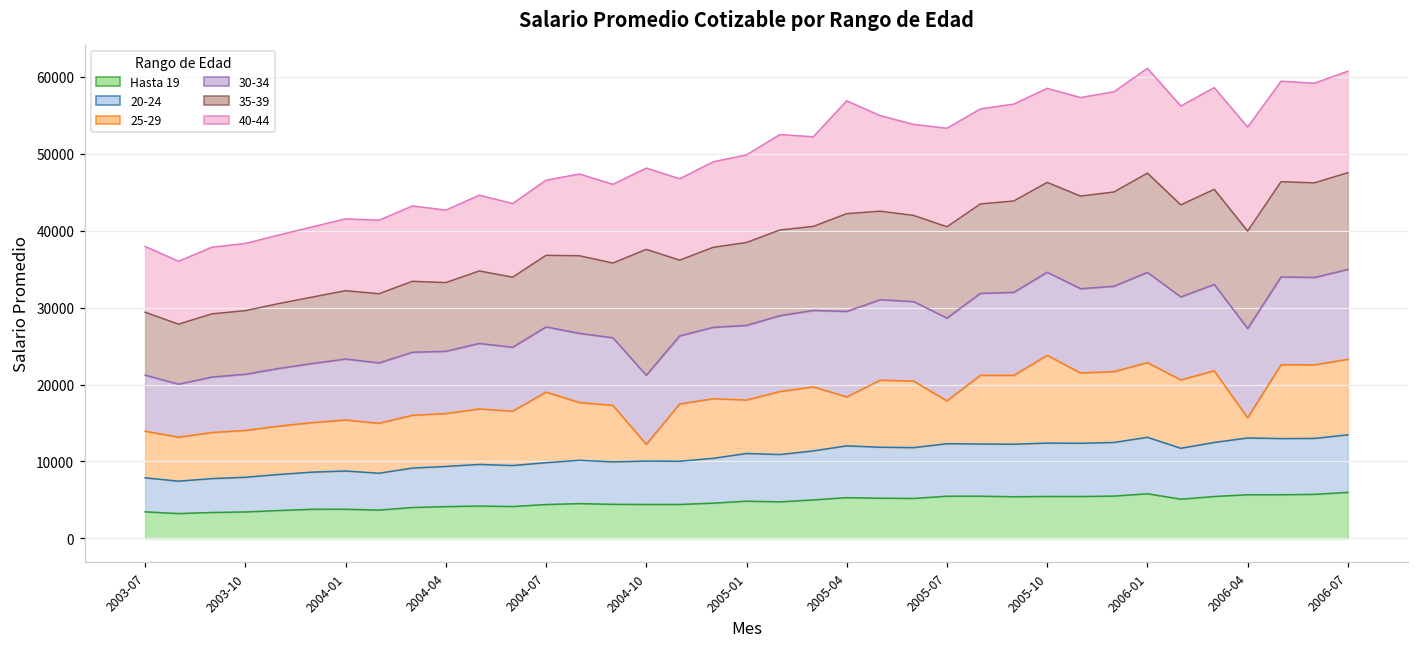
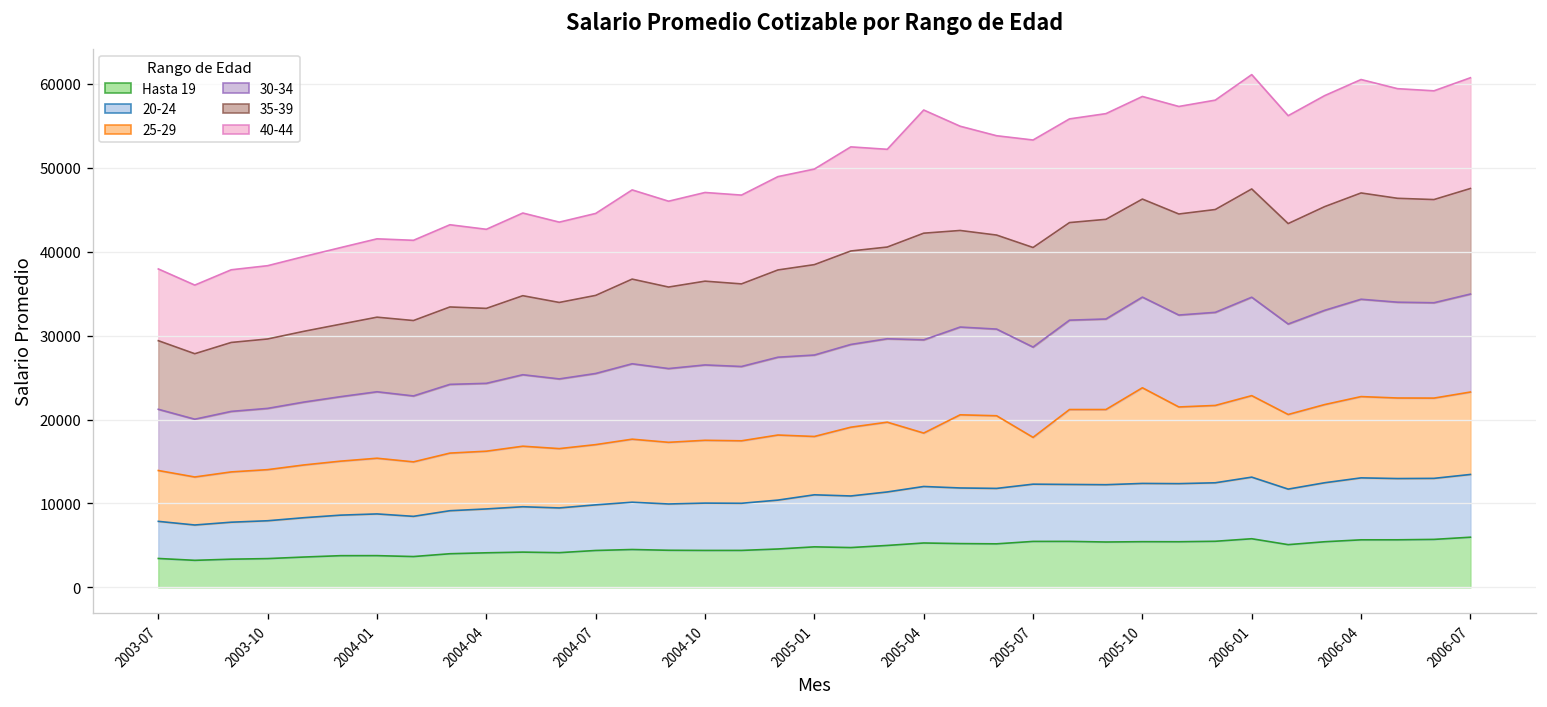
25-29, 2004-07: 9000 -> 7000
25-29, 2004-10: 2000 -> 7000
35-39, 2004-10: 16000 -> 10000
25-29, 2006-04: 3000 -> 10000
